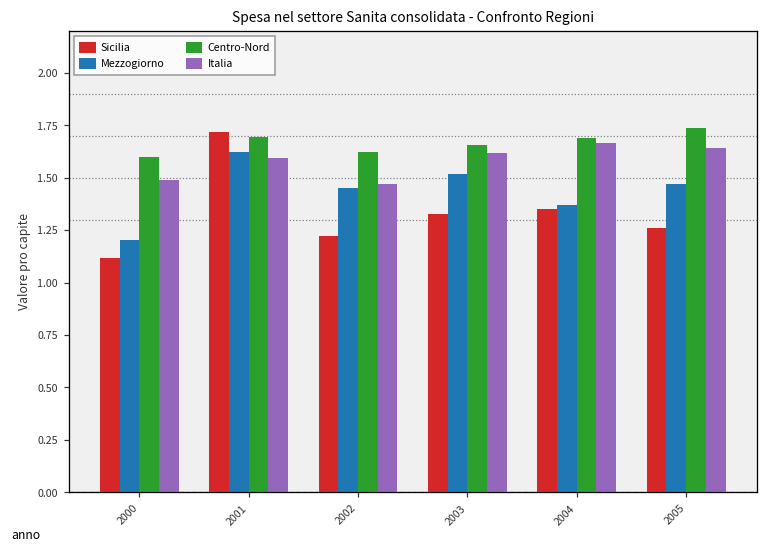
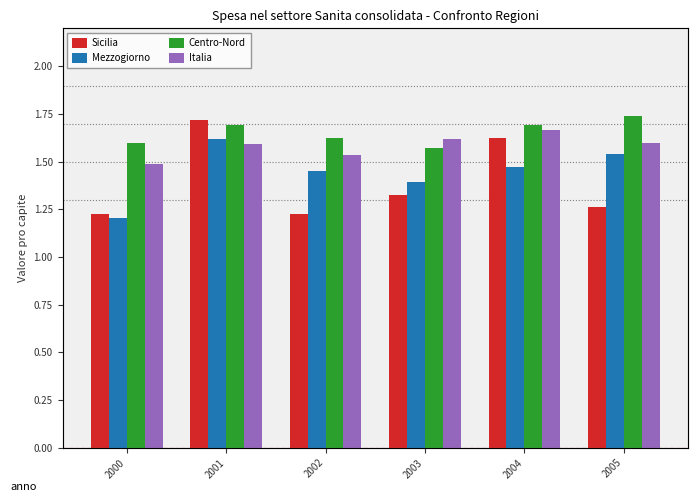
Sicilia, 2000: 1.12 -> 1.22
Italia, 2002: 1.47 -> 1.53
Mezzogiorno, 2003: 1.52 -> 1.39
Centro-Nord, 2003: 1.66 -> 1.57
Sicilia, 2004: 1.35 -> 1.62
Mezzogiorno, 2004: 1.37 -> 1.47
Mezzogiorno, 2005: 1.47 -> 1.54
Italia, 2005: 1.64 -> 1.60
